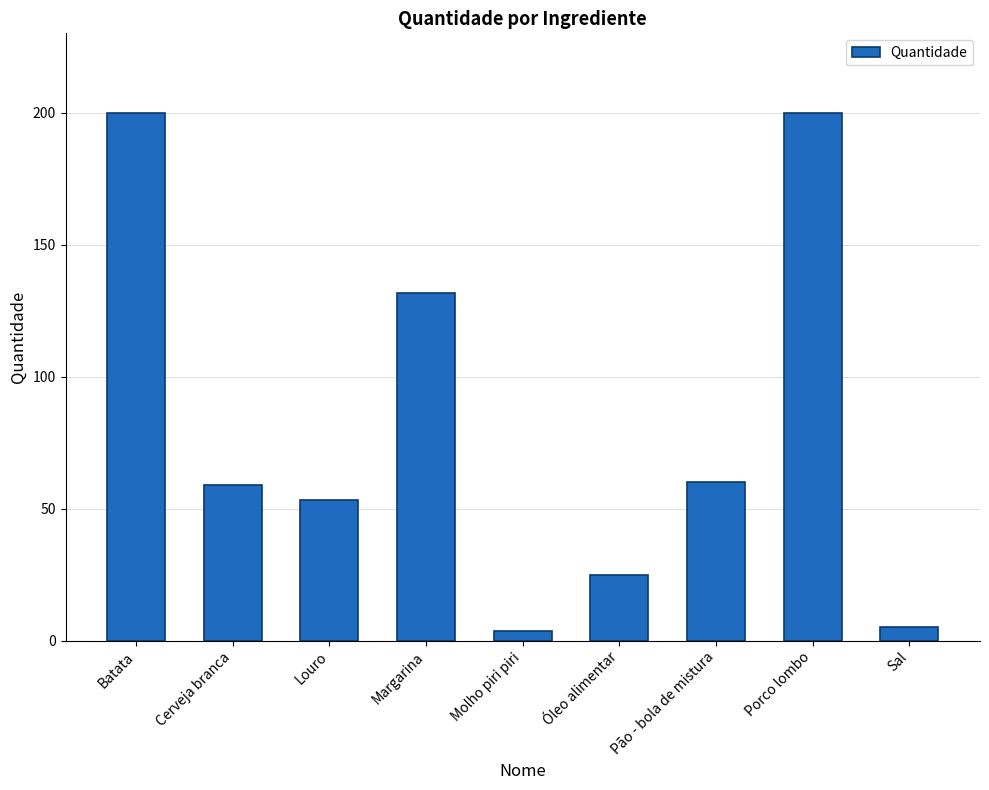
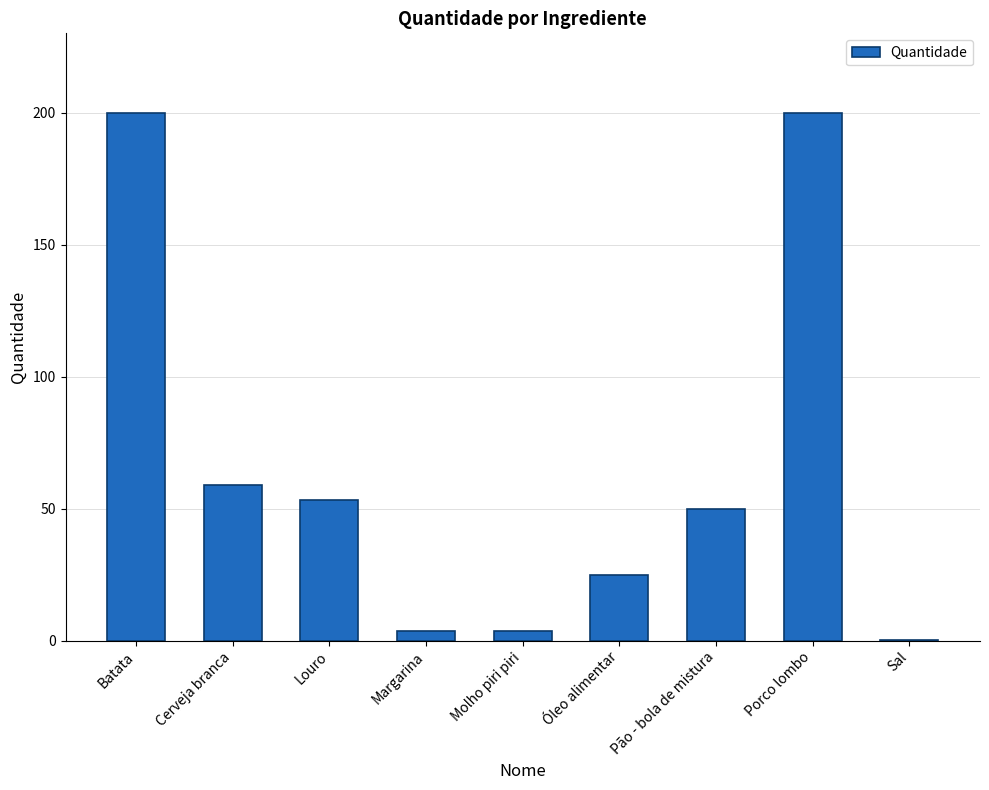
Margarina: 132 -> 4
Pão - bola de mistura: 60 -> 50
Sal: 5 -> 0
